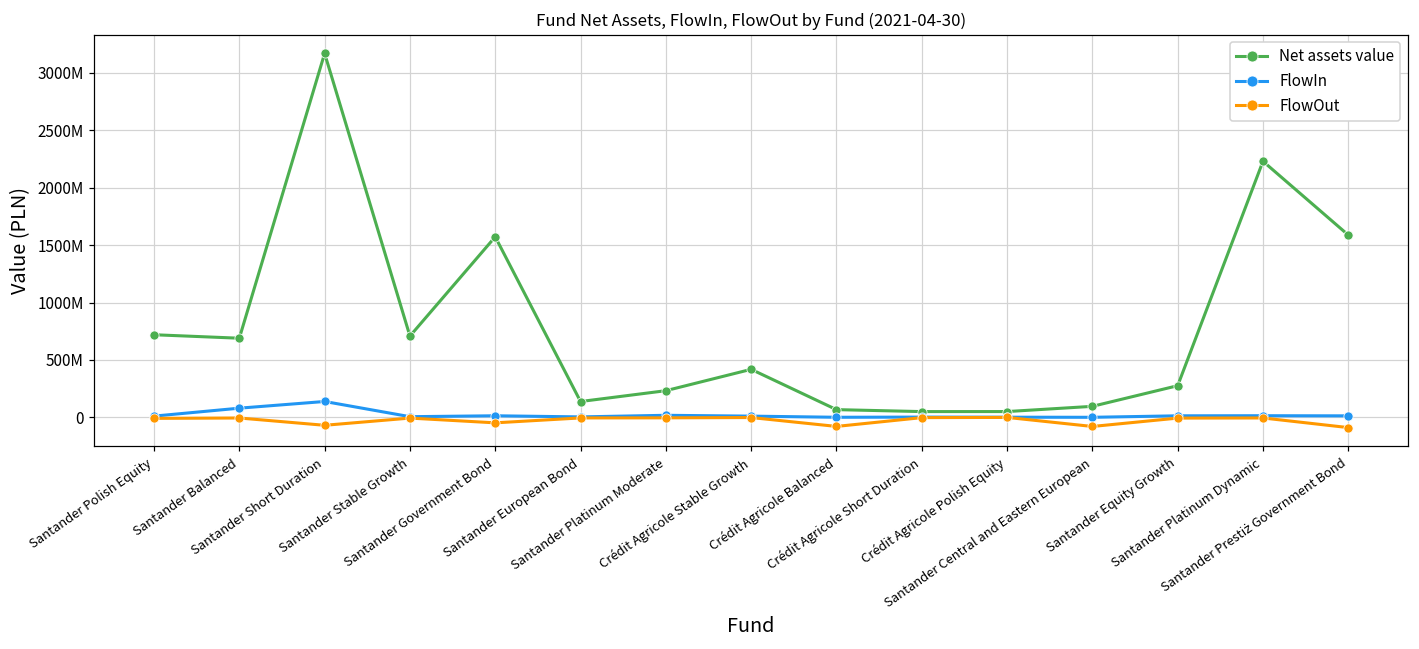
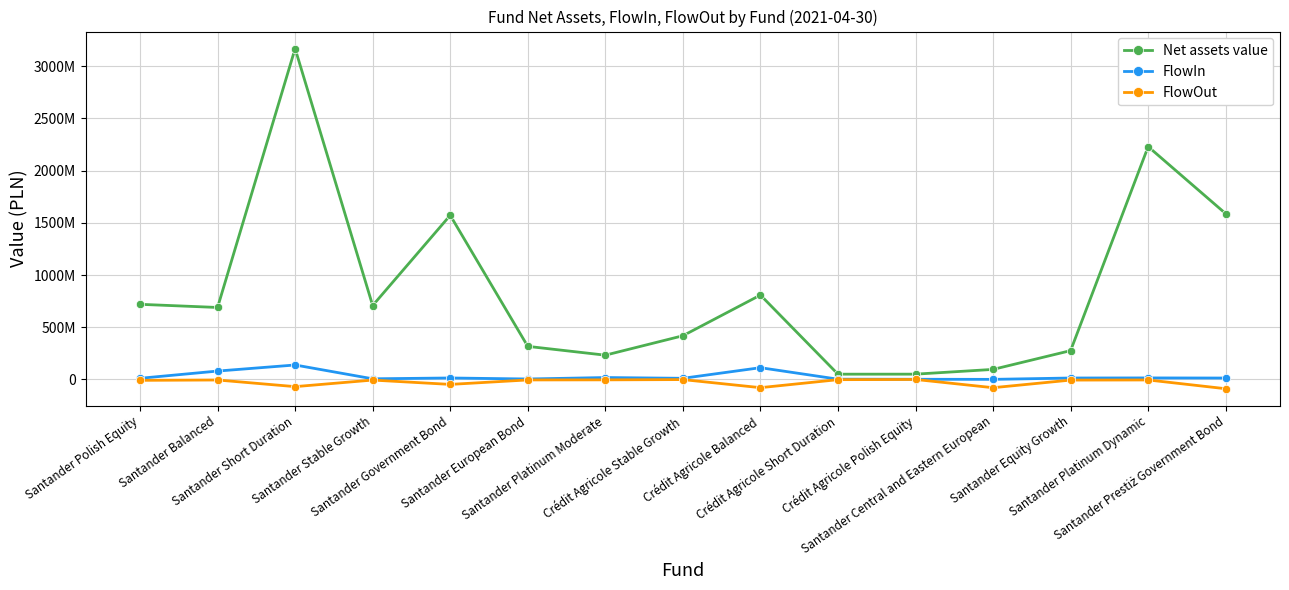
Net assets value, Santander European Bond: 140000000 -> 320000000
Net assets value, Crédit Agricole Balanced: 70000000 -> 810000000
FlowIn, Crédit Agricole Balanced: 0 -> 110000000
